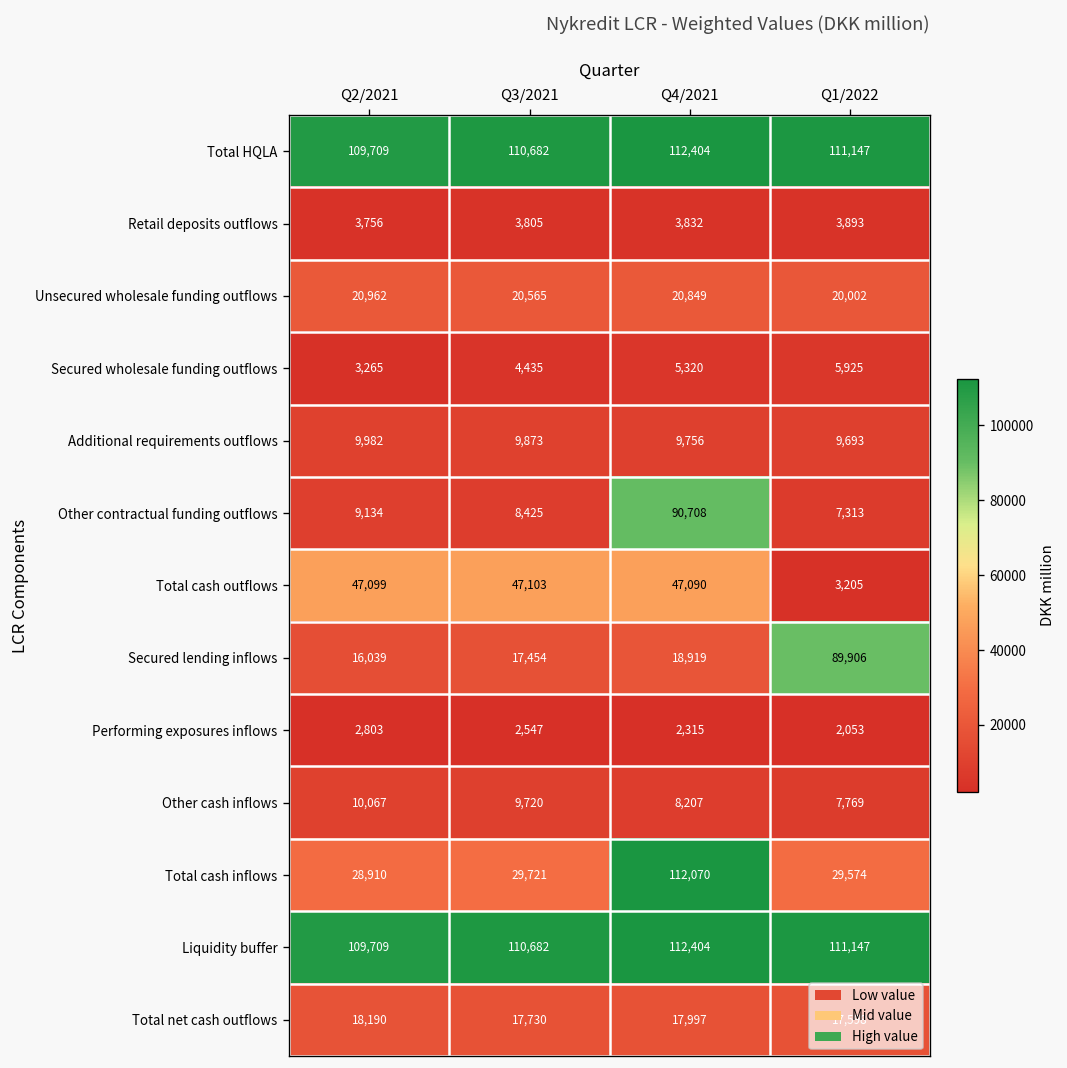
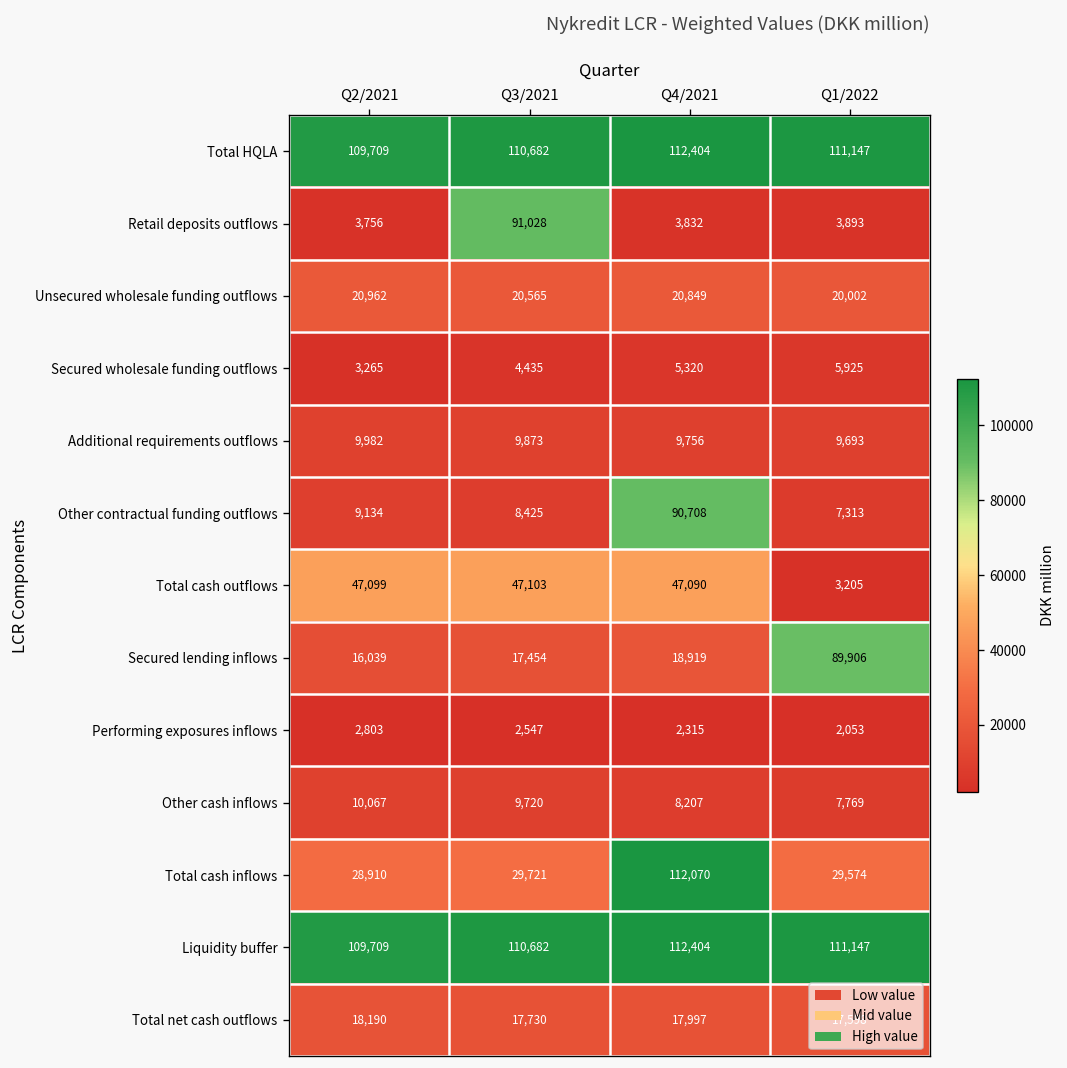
Retail deposits outflows, Q3/2021: 3,805 -> 91,028
